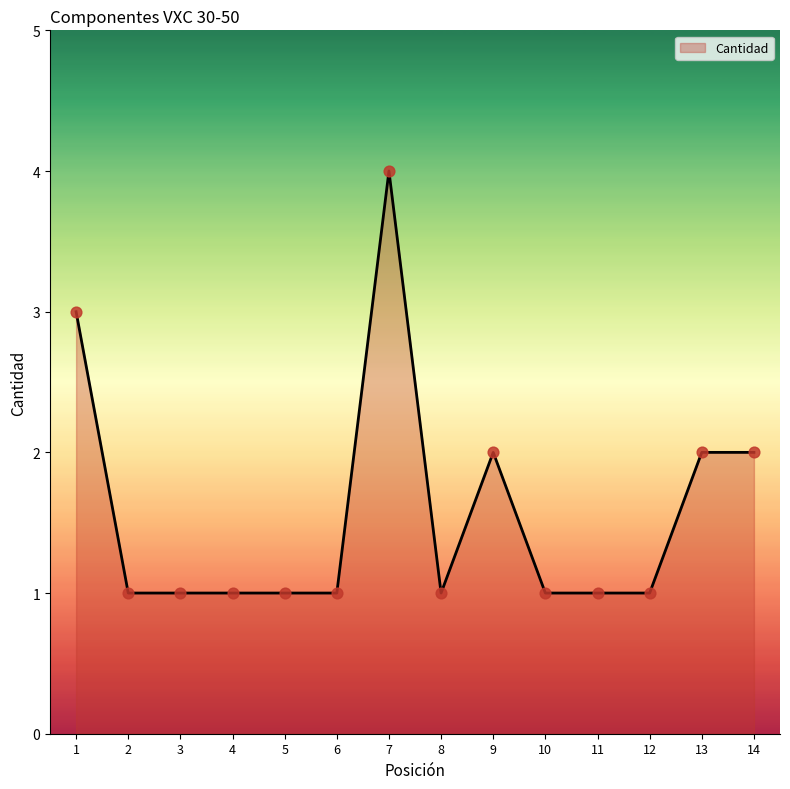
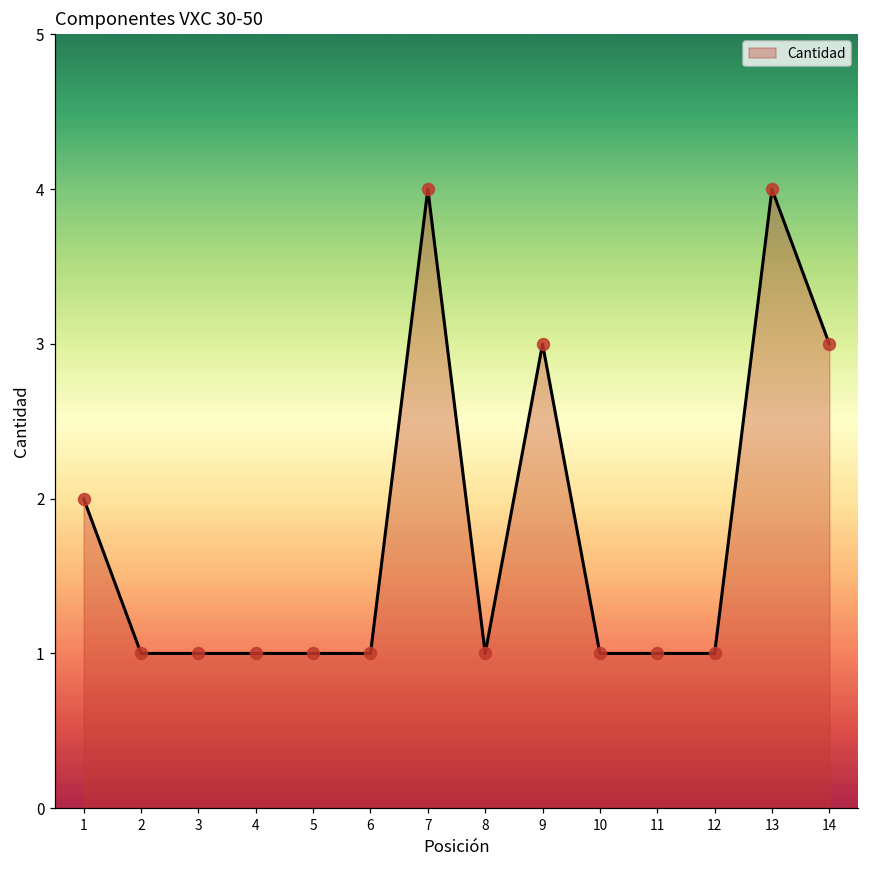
1: 3 -> 2
9: 2 -> 3
13: 2 -> 4
14: 2 -> 3
